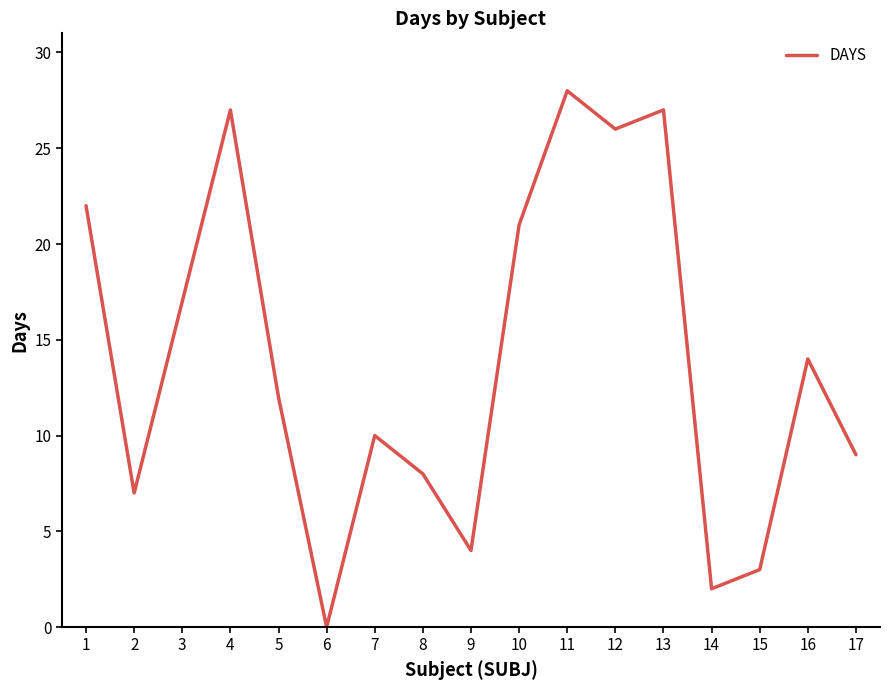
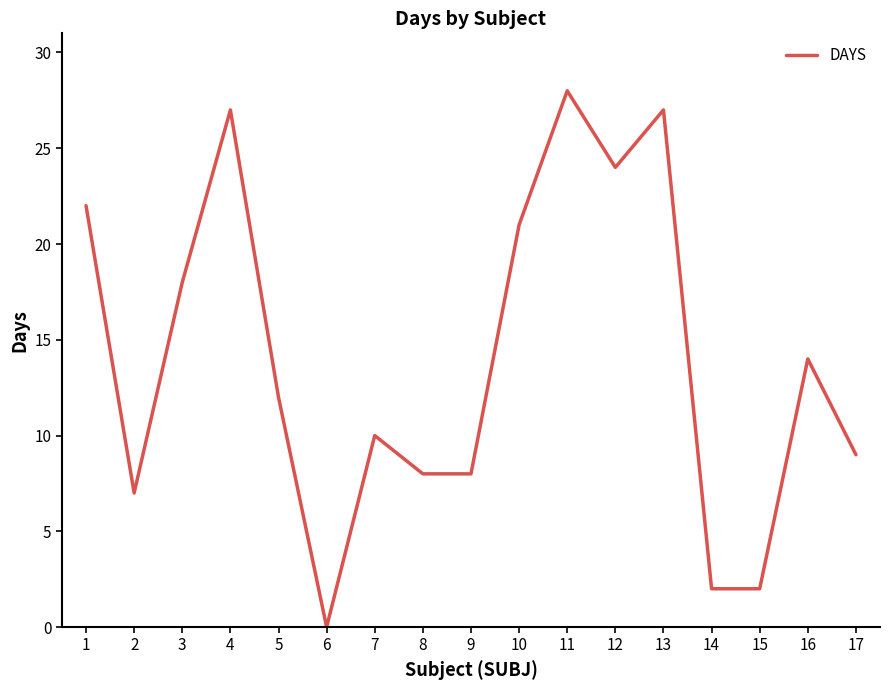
3: 17 -> 18
9: 4 -> 8
12: 26 -> 24
15: 3 -> 2
